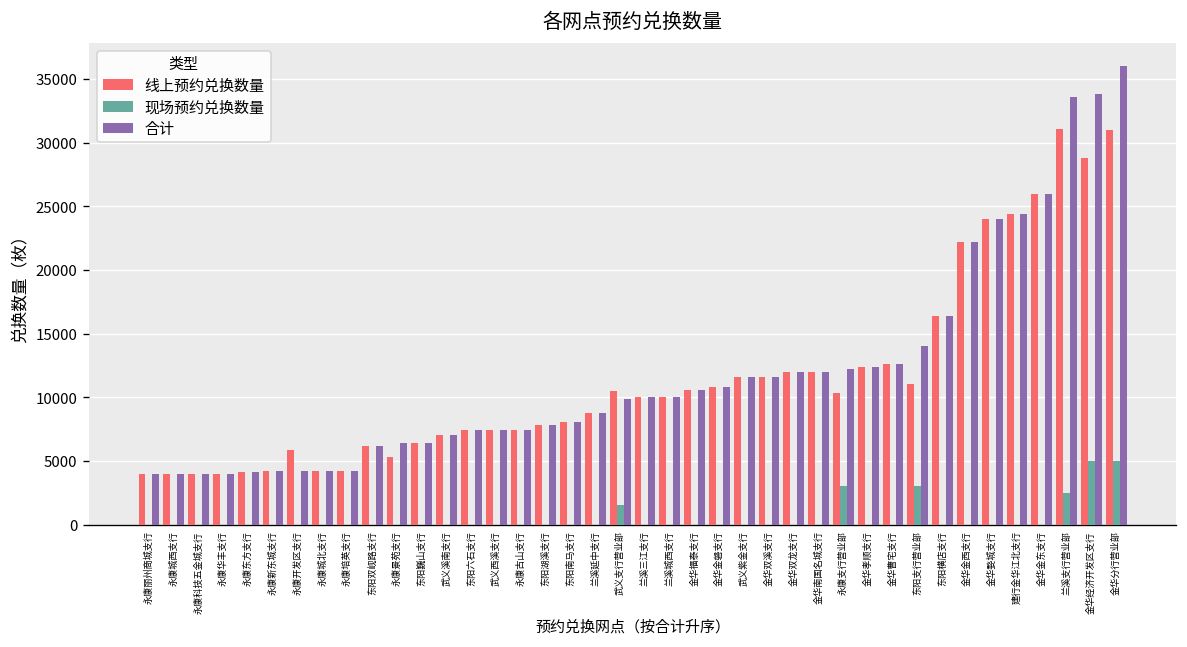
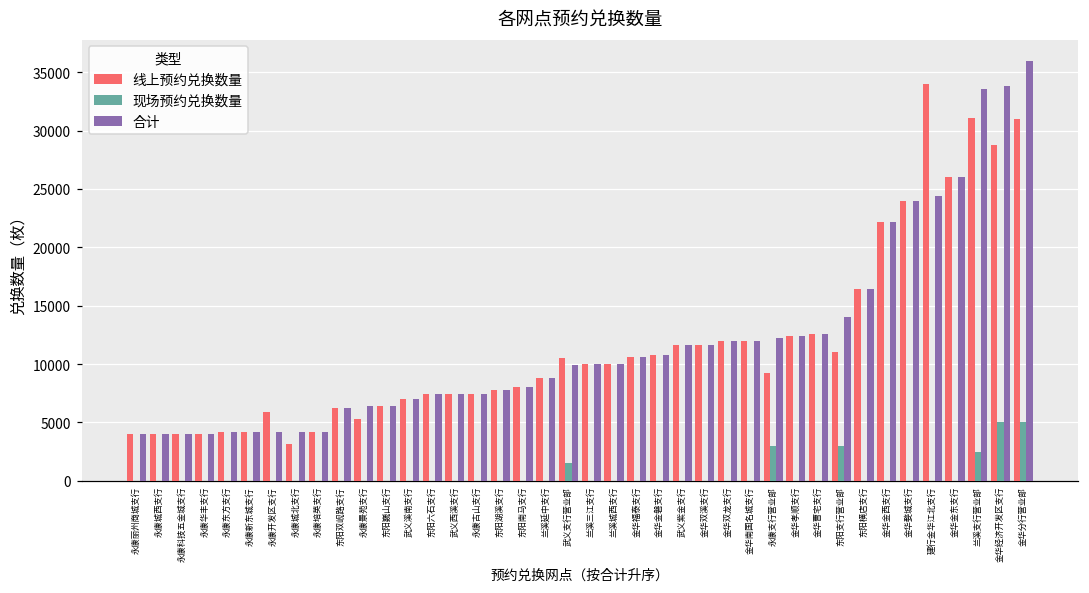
线上预约兑换数量, 永康城北支行: 4200 -> 3100
线上预约兑换数量, 永康支行营业部: 10300 -> 9200
线上预约兑换数量, 建行金华江北支行: 24400 -> 34000
